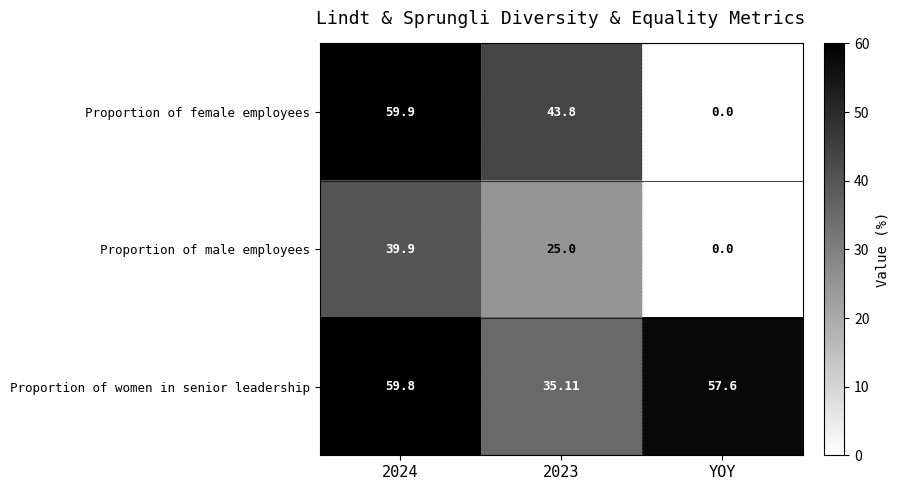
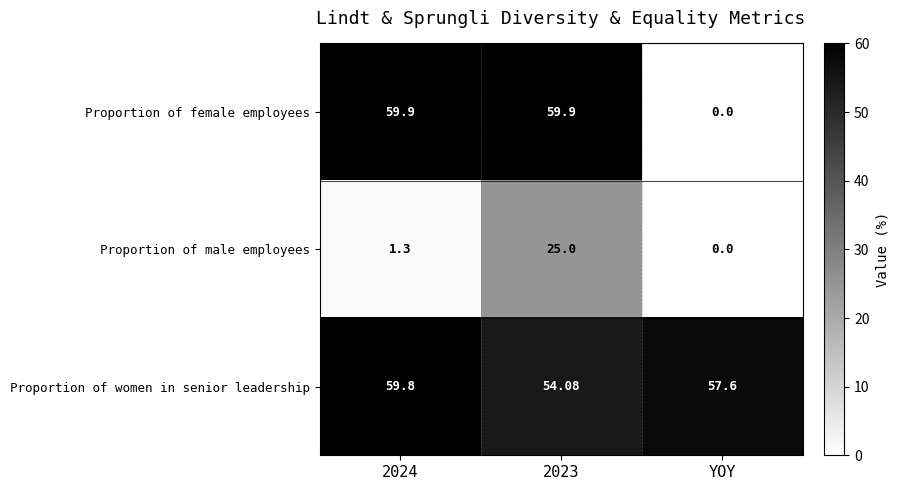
Proportion of female employees, 2023: 43.8 -> 59.9
Proportion of male employees, 2024: 39.9 -> 1.3
Proportion of women in senior leadership, 2023: 35.11 -> 54.08
